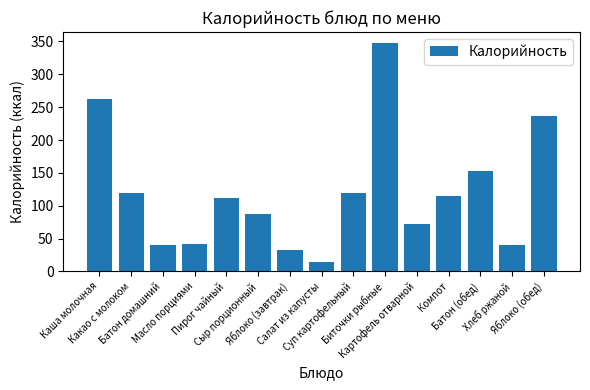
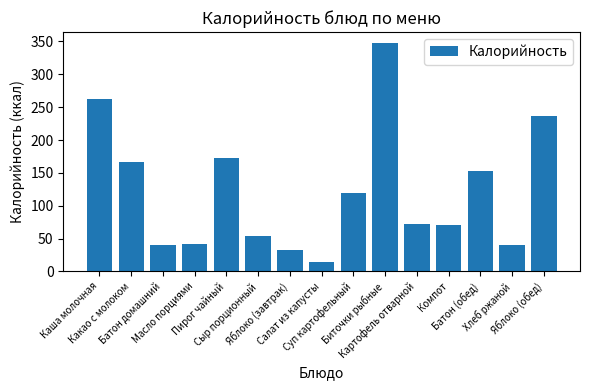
Какао с молоком: 120 -> 170
Пирог чайный: 110 -> 170
Сыр порционный: 90 -> 50
Компот: 120 -> 70
